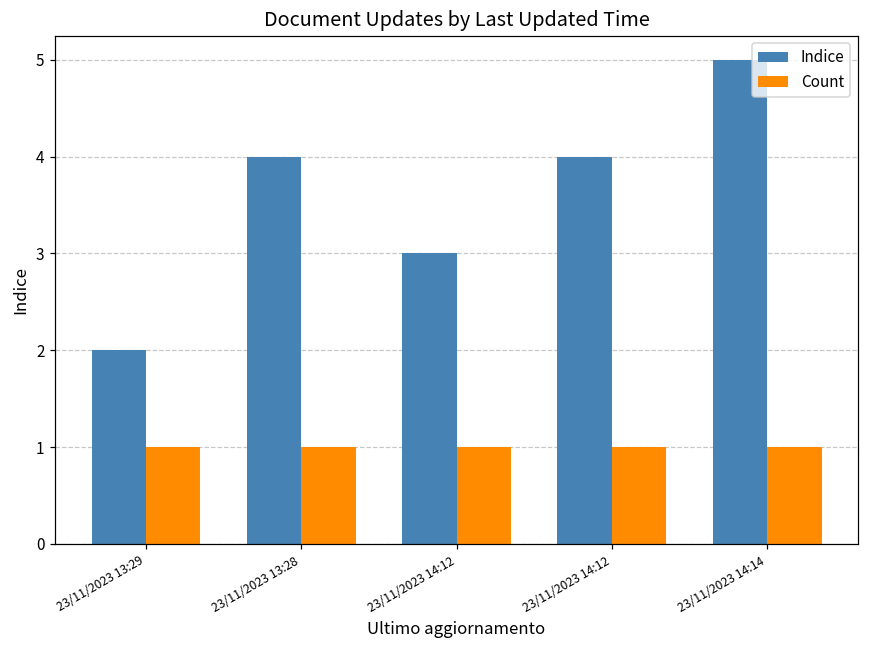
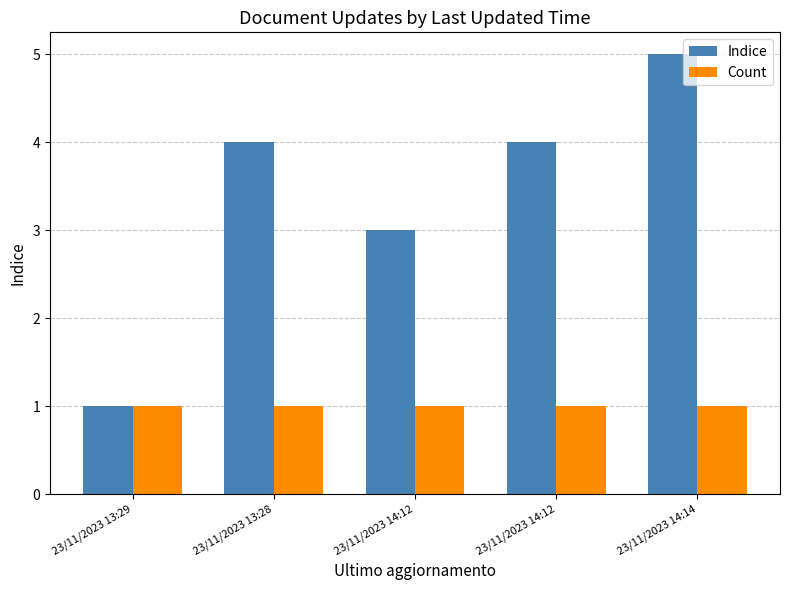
Indice, 23/11/2023 13:29: 2 -> 1
